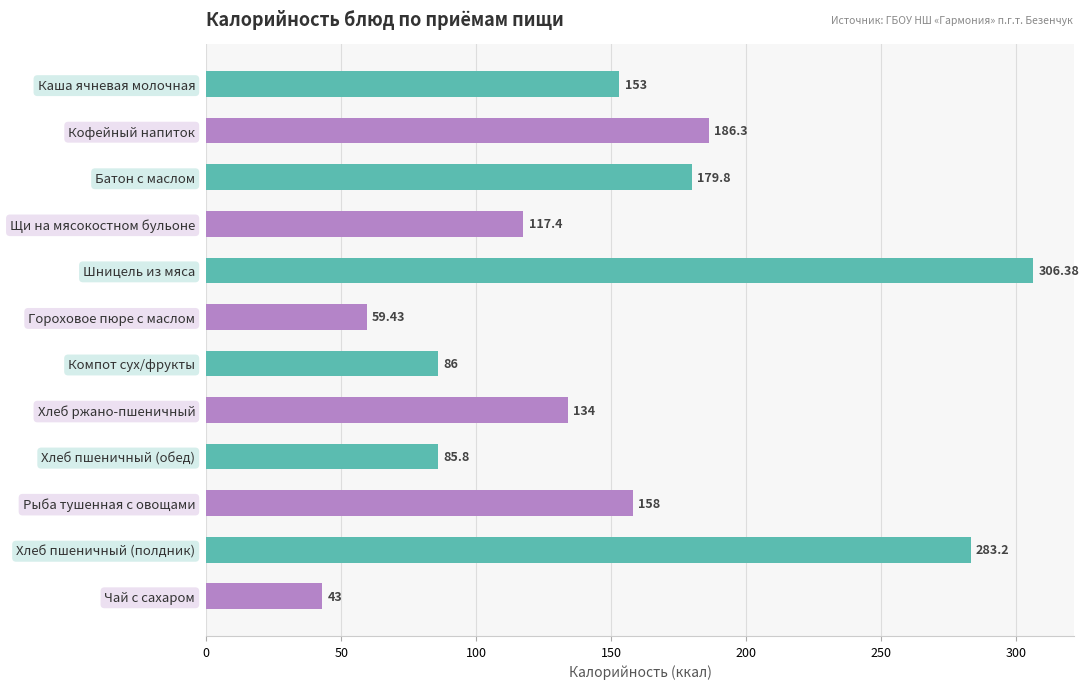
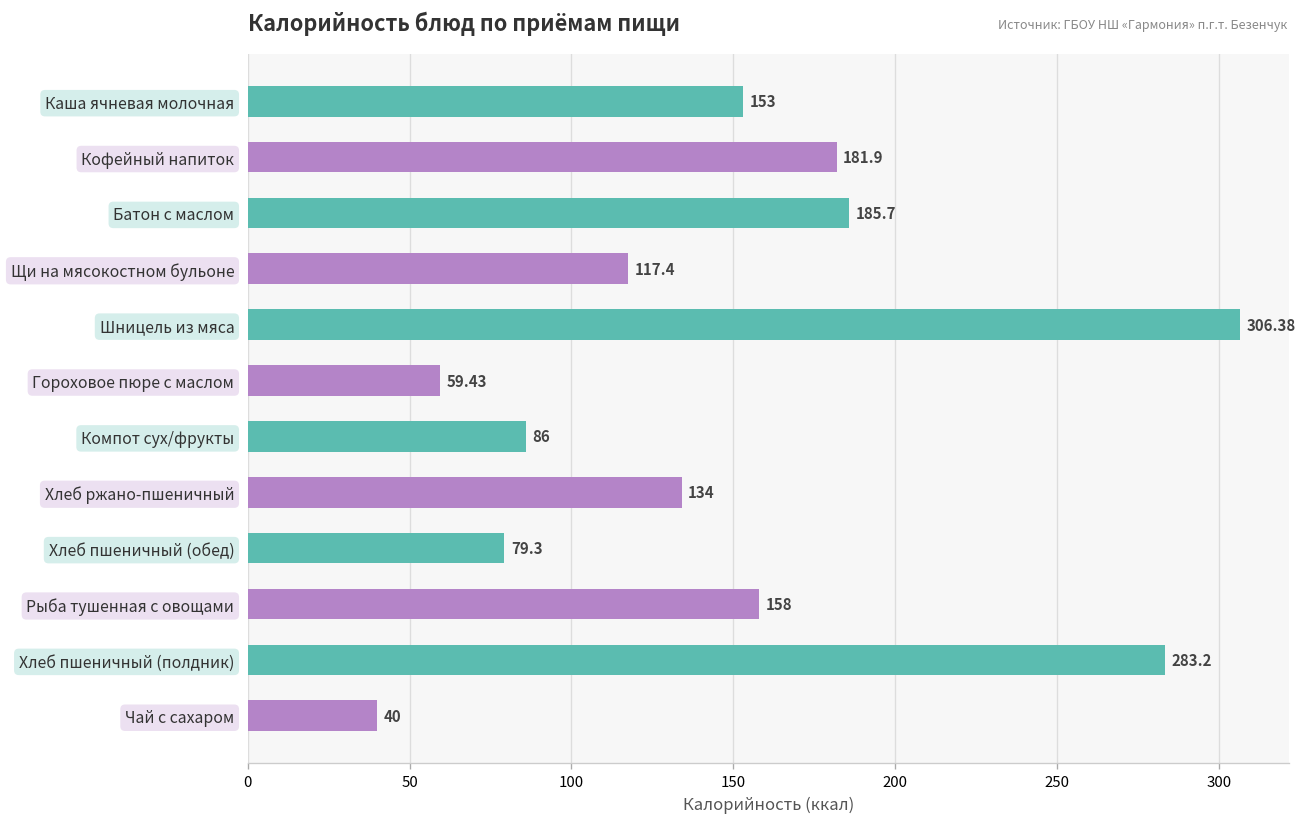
Кофейный напиток: 186.3 -> 181.9
Батон с маслом: 179.8 -> 185.7
Хлеб пшеничный (обед): 85.8 -> 79.3
Чай с сахаром: 43 -> 40
